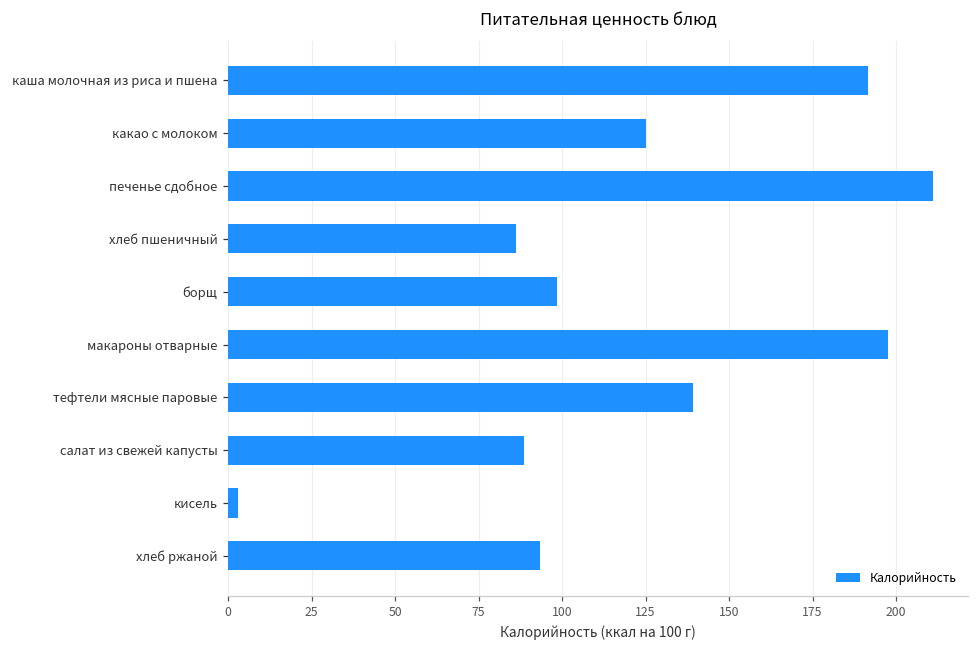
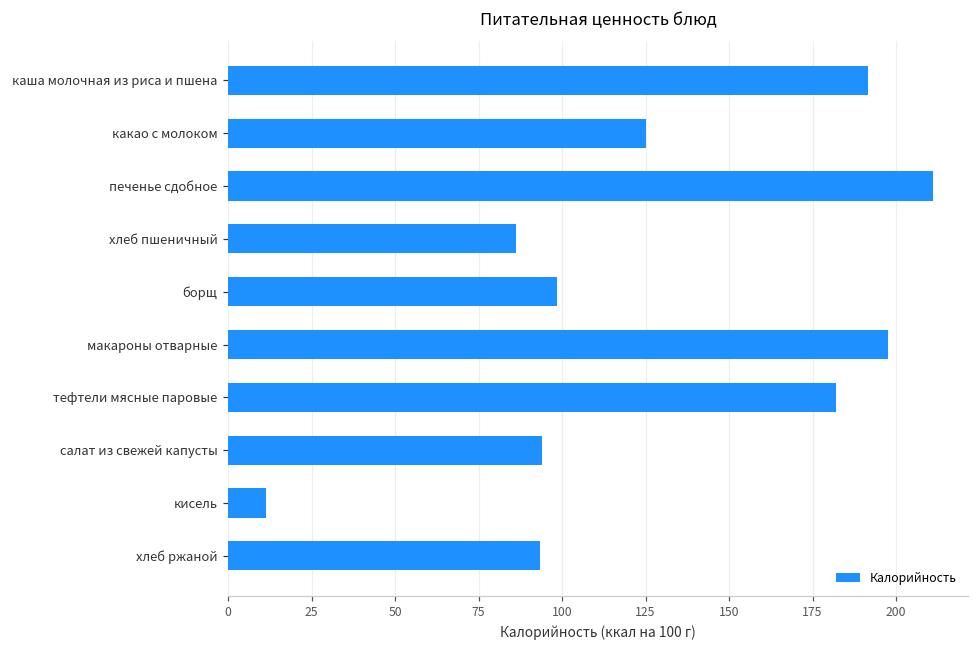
тефтели мясные паровые: 139 -> 182
салат из свежей капусты: 89 -> 94
кисель: 3 -> 11
